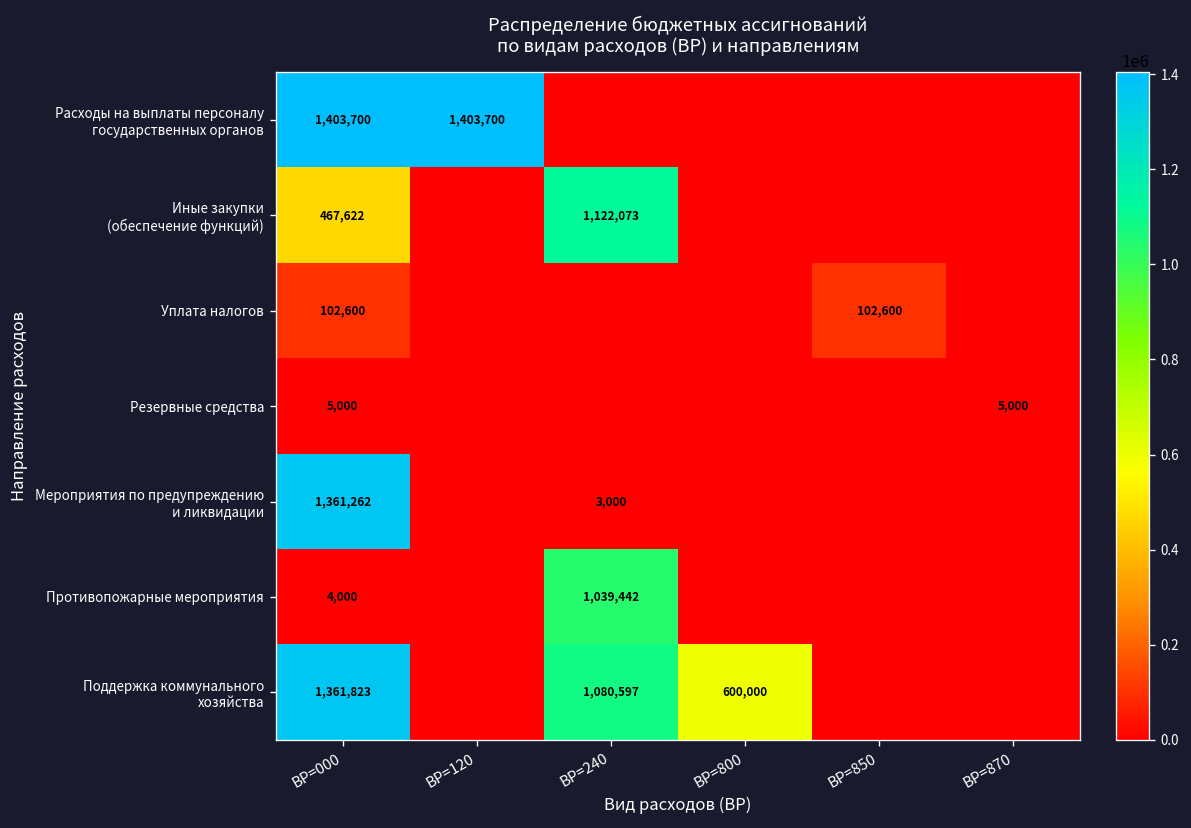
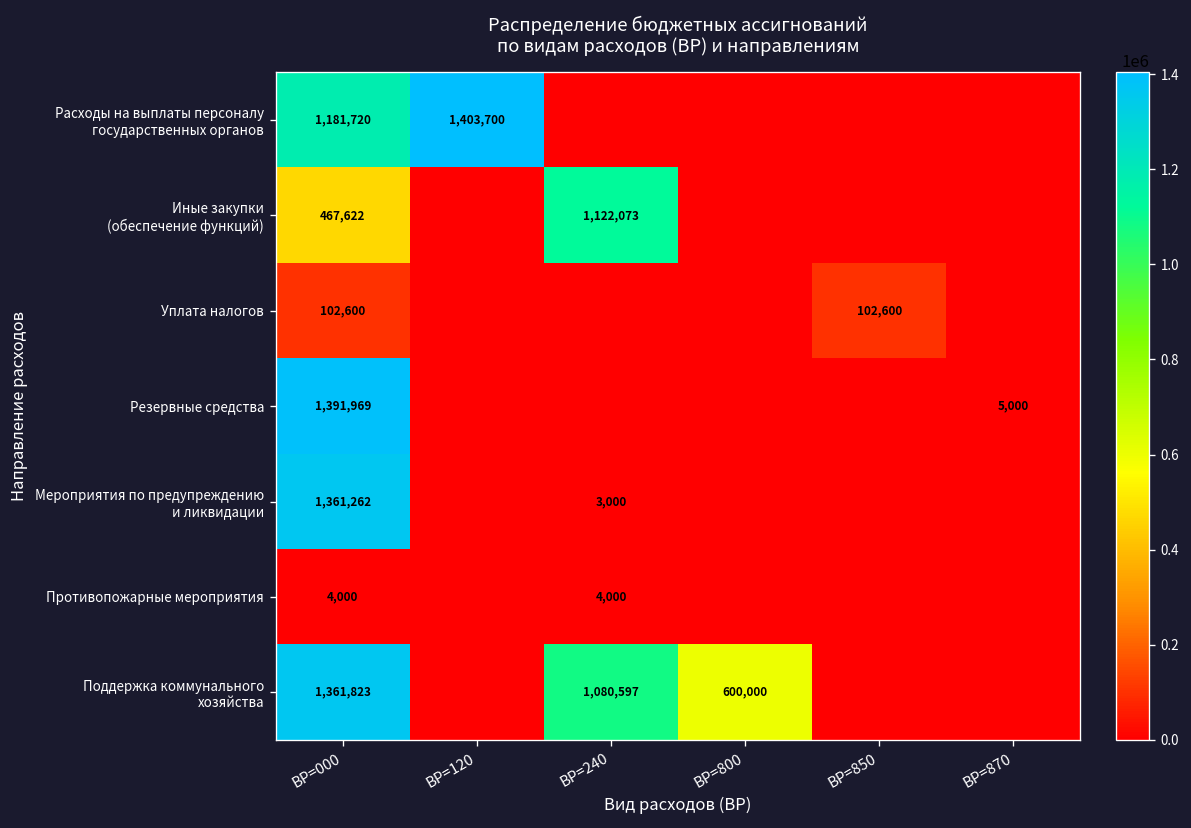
Расходы на выплаты персоналу государственных органов, ВР=000: 1,403,700 -> 1,181,720
Резервные средства, ВР=000: 5,000 -> 1,391,969
Противопожарные мероприятия, ВР=240: 1,039,442 -> 4,000
